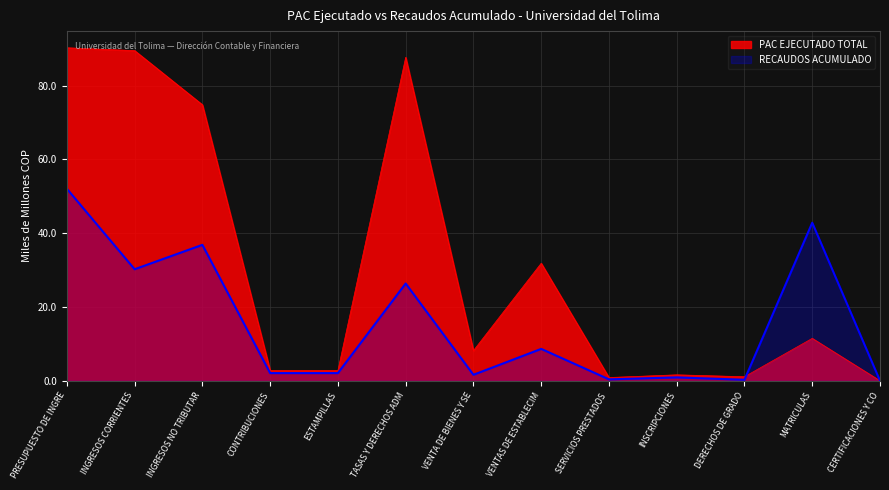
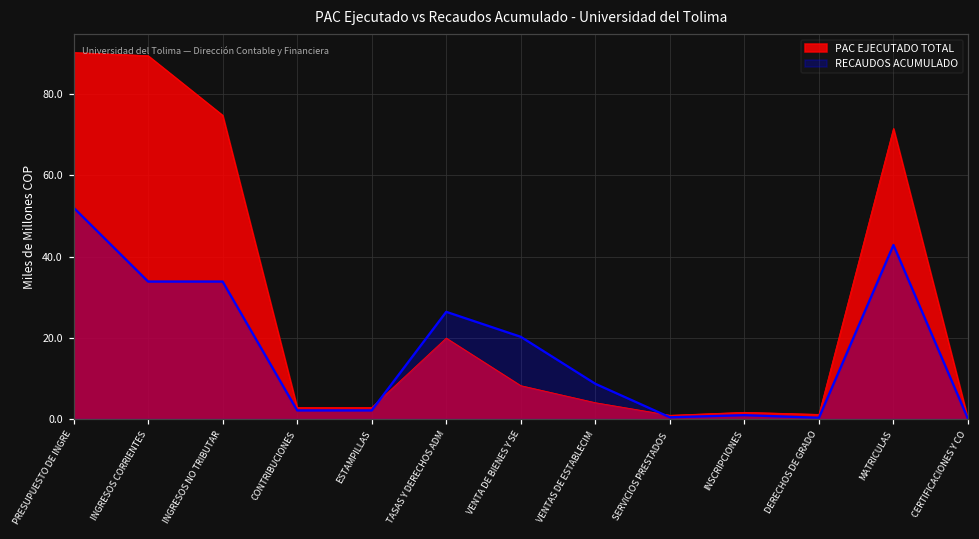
RECAUDOS ACUMULADO, INGRESOS CORRIENTES: 30 -> 34
RECAUDOS ACUMULADO, INGRESOS NO TRIBUTAR: 37 -> 34
PAC EJECUTADO TOTAL, TASAS Y DERECHOS ADM: 88 -> 20
RECAUDOS ACUMULADO, VENTA DE BIENES Y SE: 2 -> 20
PAC EJECUTADO TOTAL, VENTAS DE ESTABLECIM: 32 -> 4
PAC EJECUTADO TOTAL, MATRICULAS: 12 -> 72
